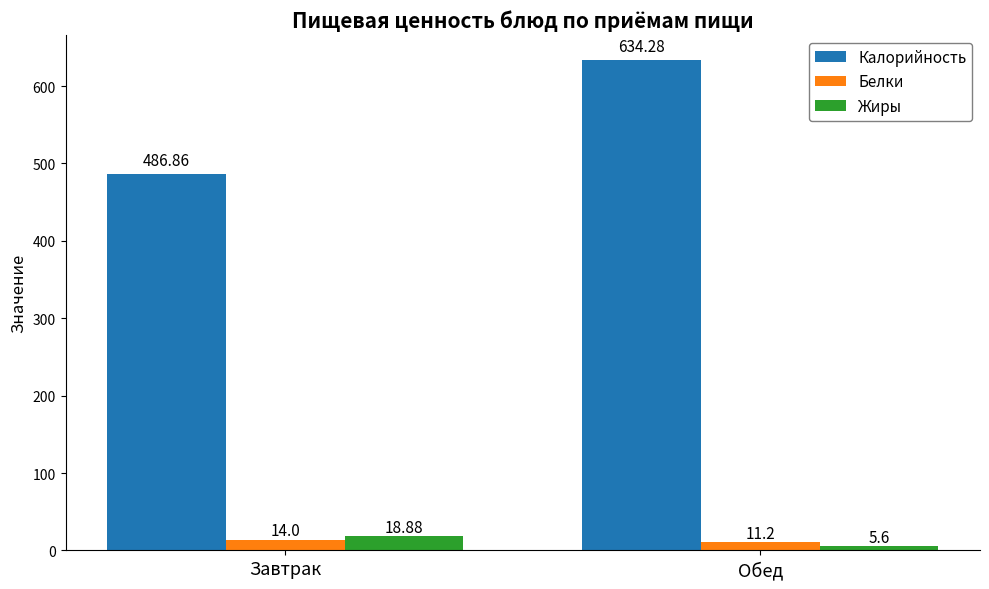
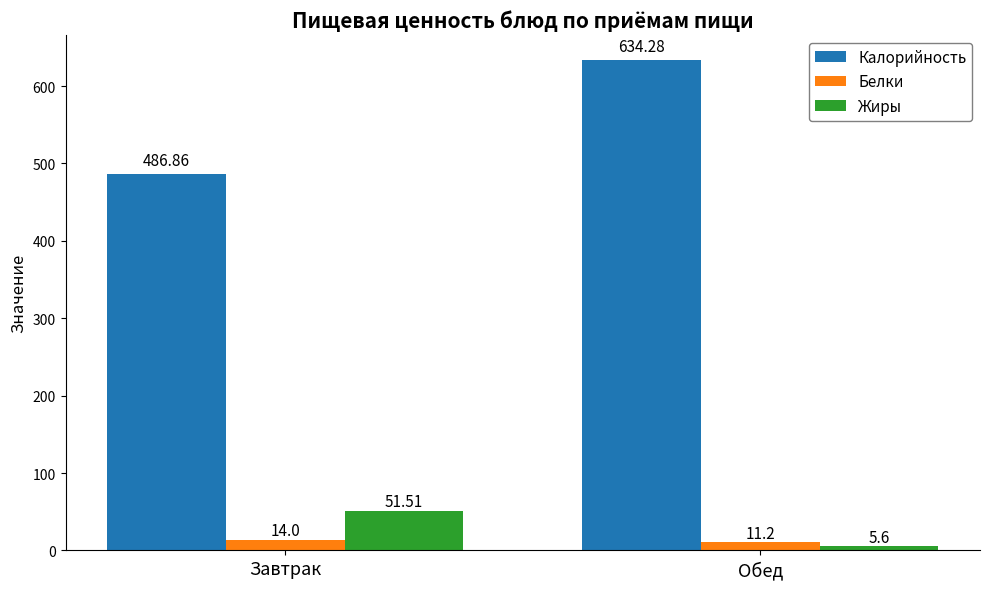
Жиры, Завтрак: 18.88 -> 51.51
